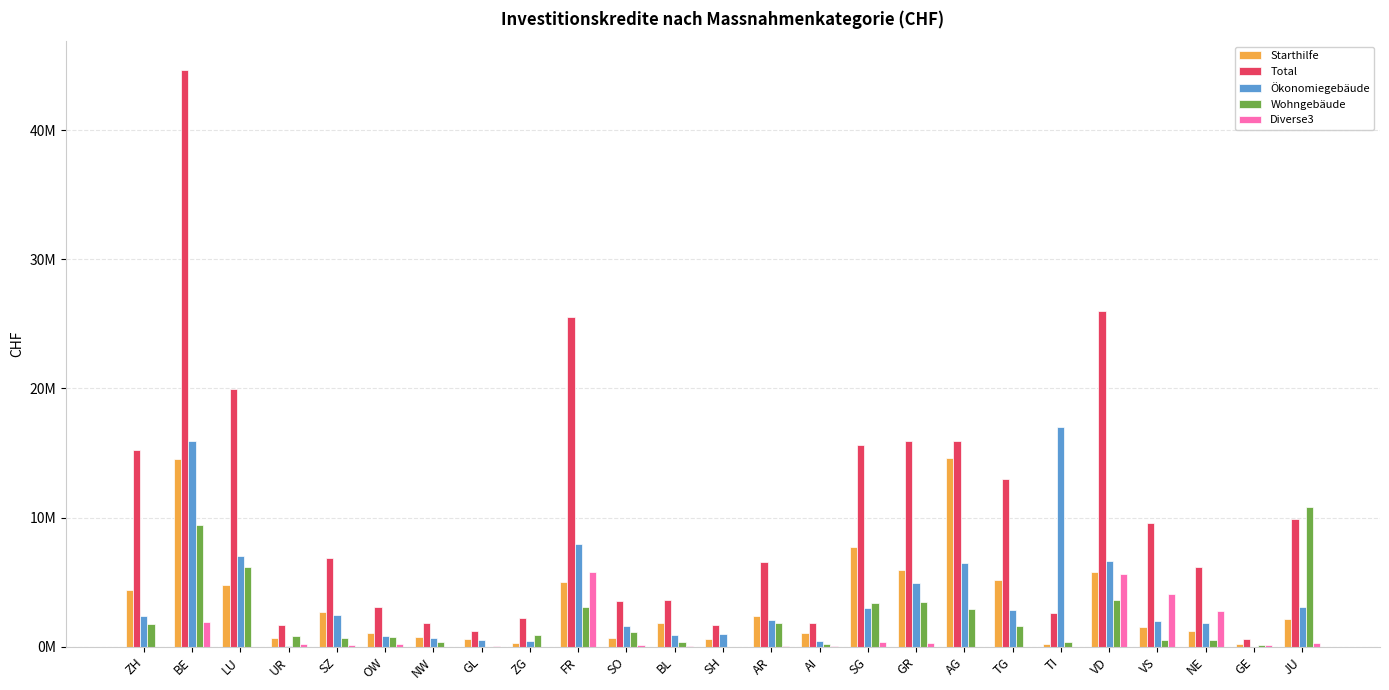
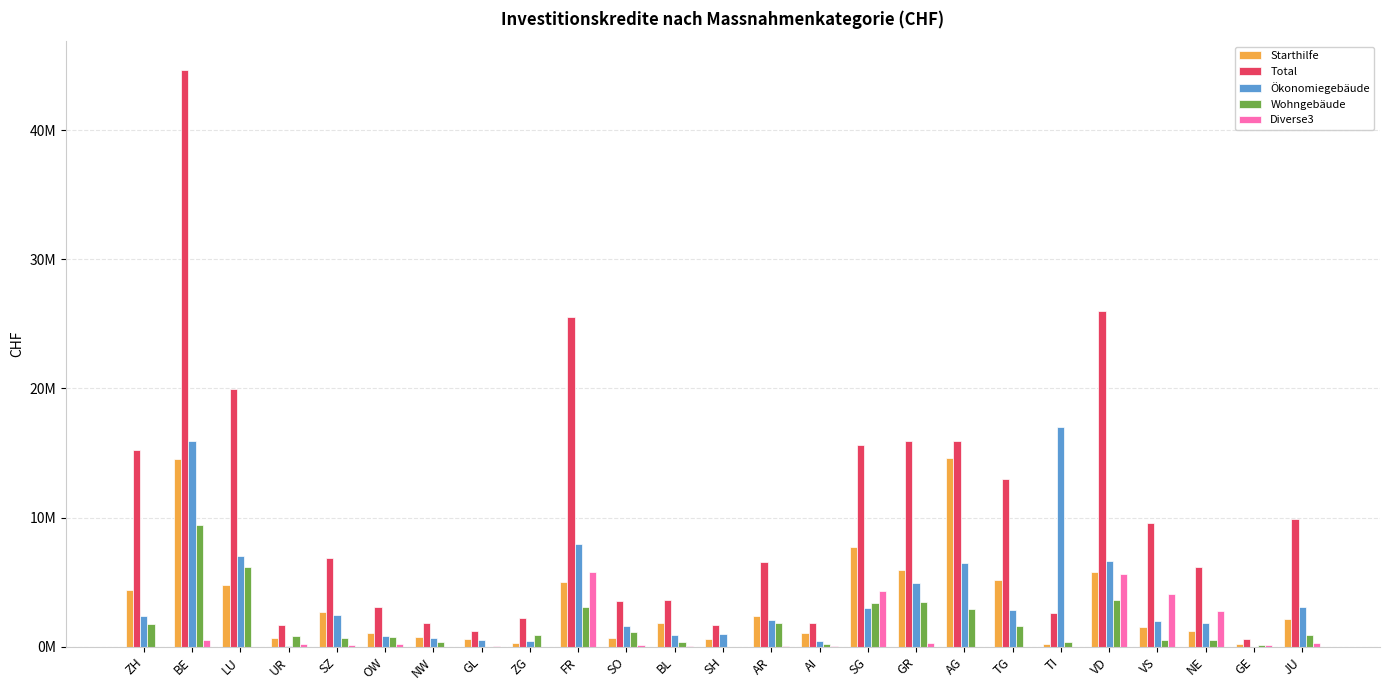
Diverse3, BE: 1900000 -> 600000
Diverse3, SG: 400000 -> 4300000
Wohngebäude, JU: 10800000 -> 900000
